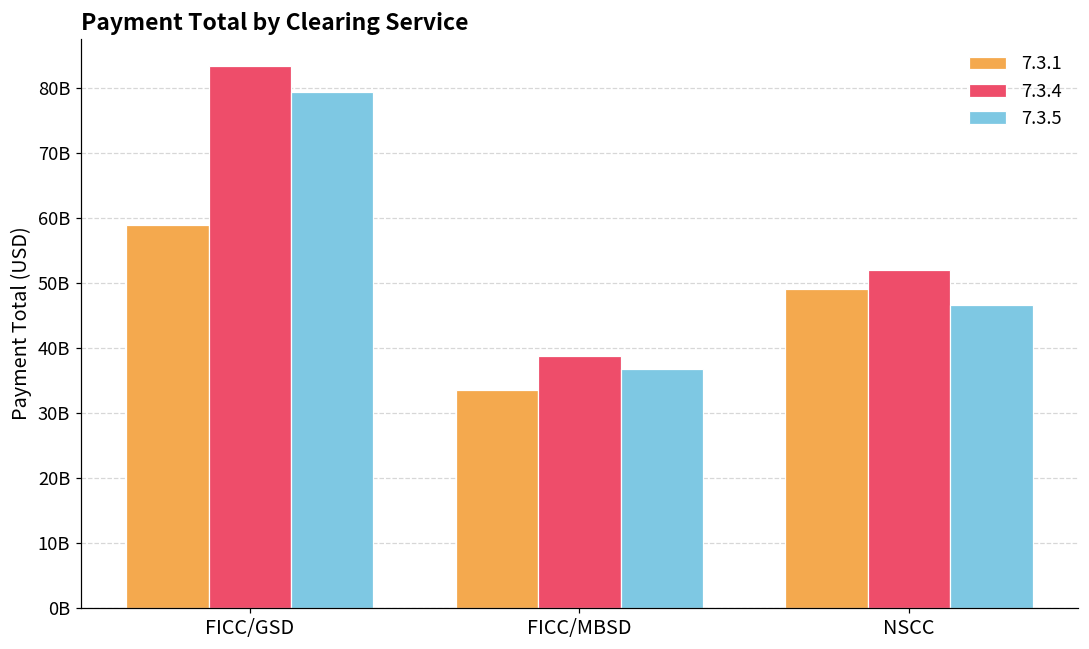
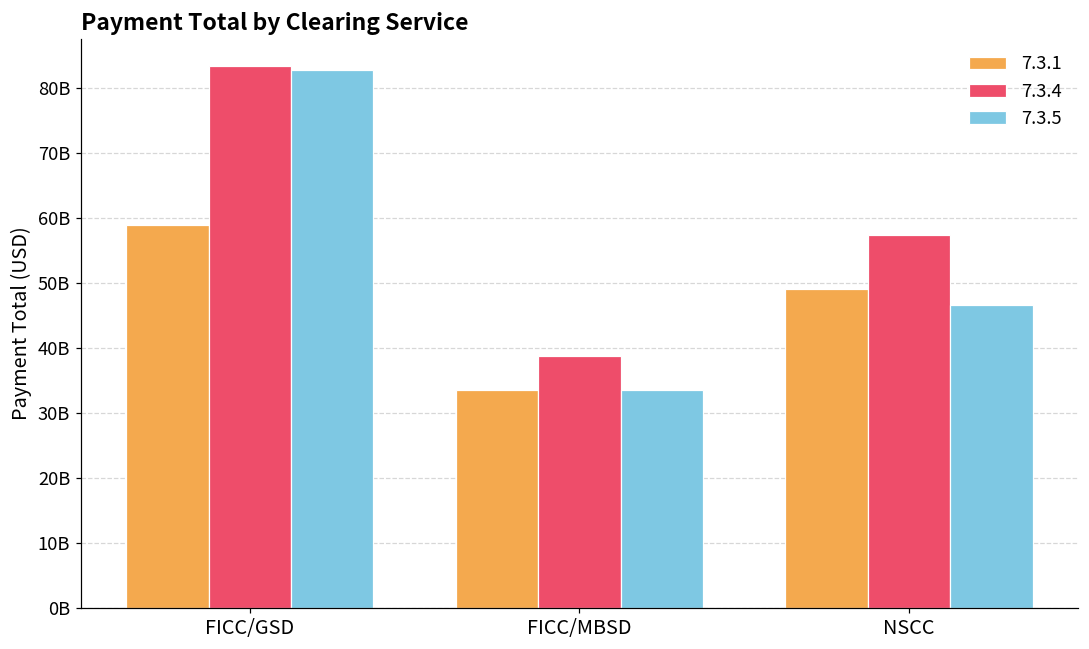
7.3.5, FICC/GSD: 79000000000 -> 83000000000
7.3.5, FICC/MBSD: 37000000000 -> 33000000000
7.3.4, NSCC: 52000000000 -> 57000000000
